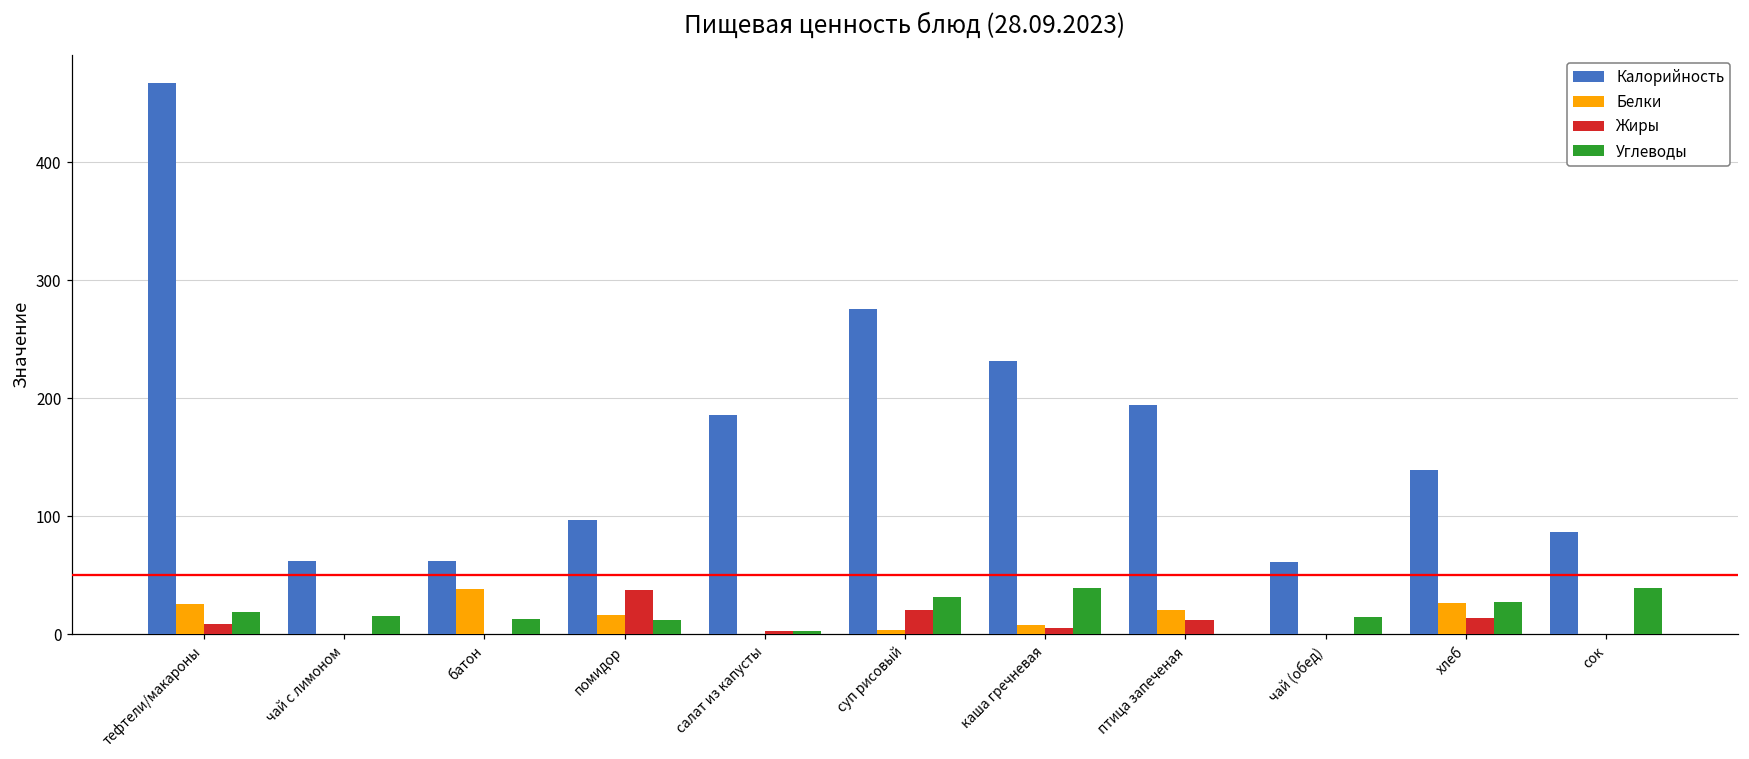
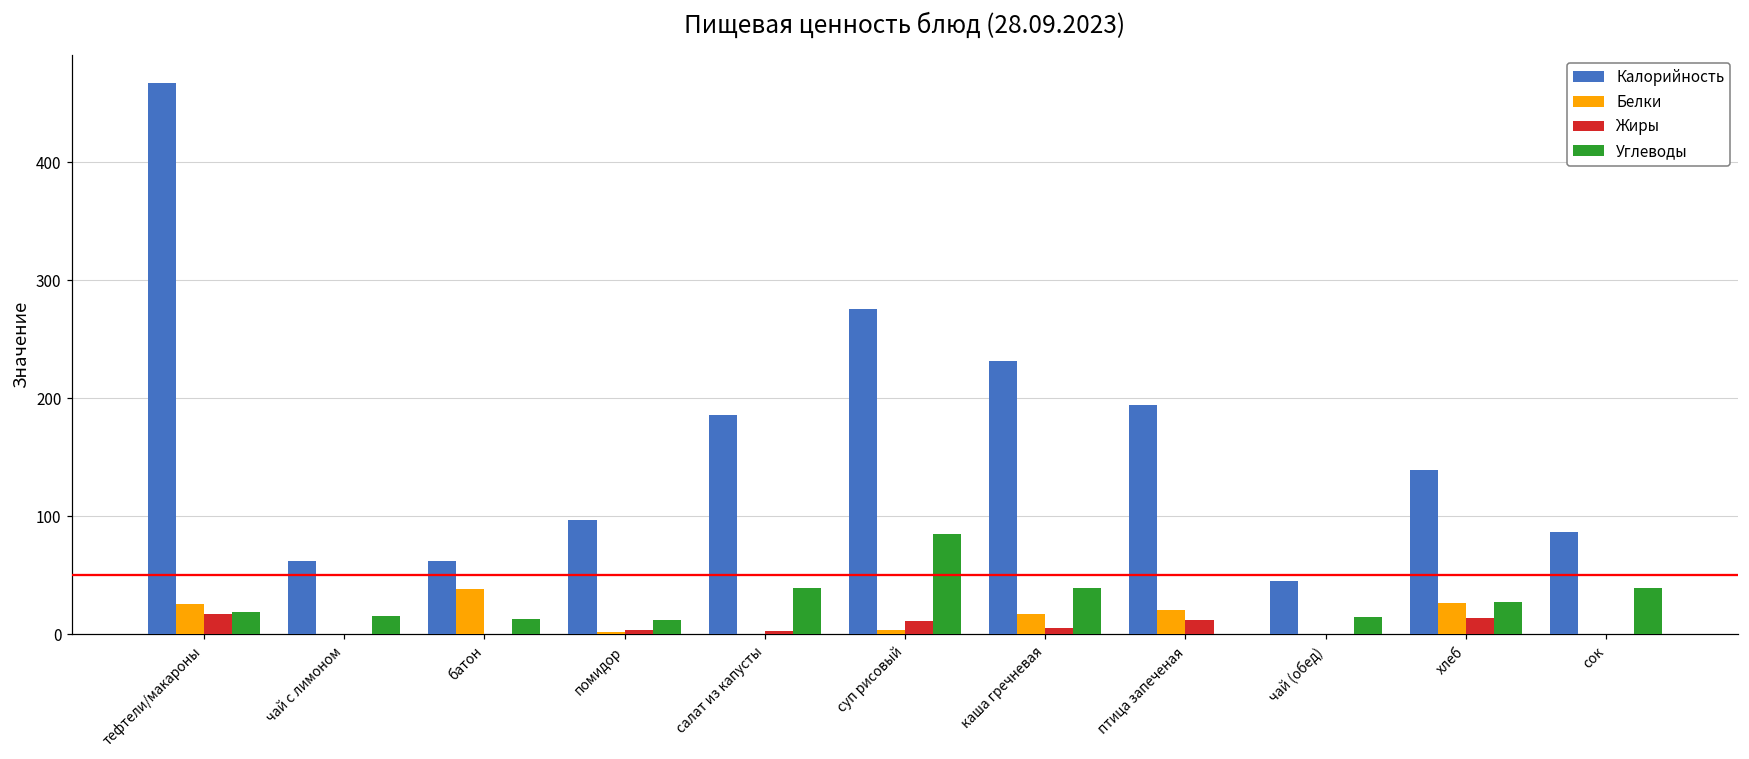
Жиры, тефтели/макароны: 9 -> 18
Белки, помидор: 17 -> 2
Жиры, помидор: 37 -> 4
Углеводы, салат из капусты: 3 -> 39
Жиры, суп рисовый: 21 -> 11
Углеводы, суп рисовый: 32 -> 85
Белки, каша гречневая: 8 -> 17
Калорийность, чай (обед): 61 -> 46
